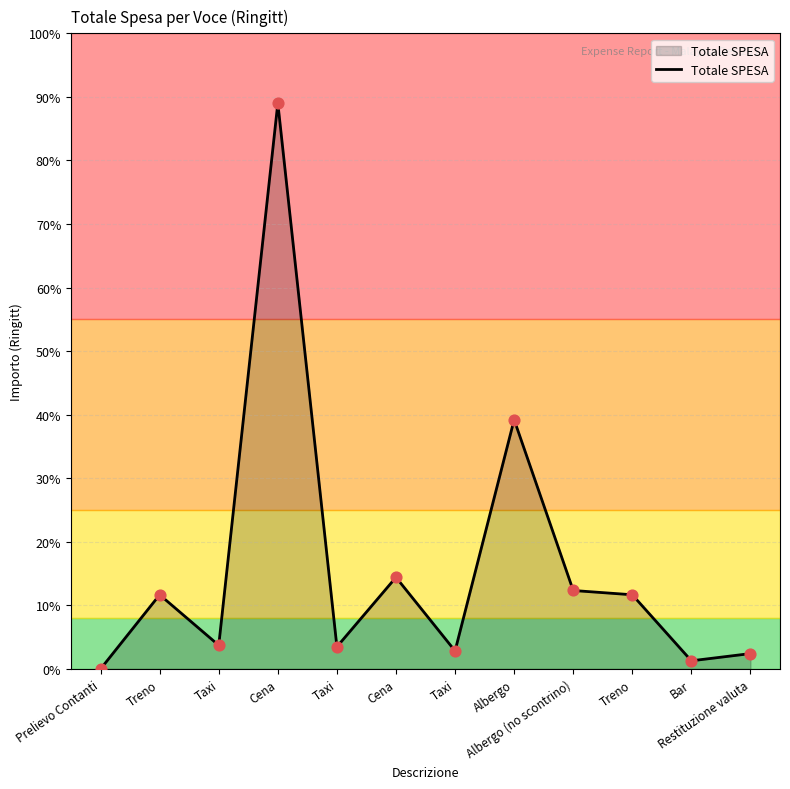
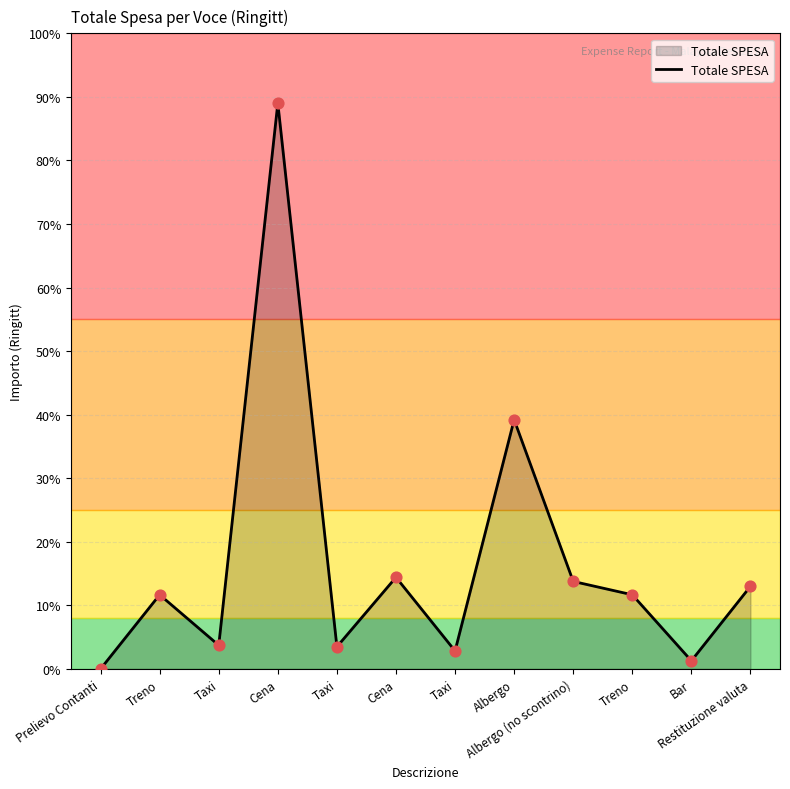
Albergo (no scontrino): 12% -> 14%
Restituzione valuta: 2% -> 13%
